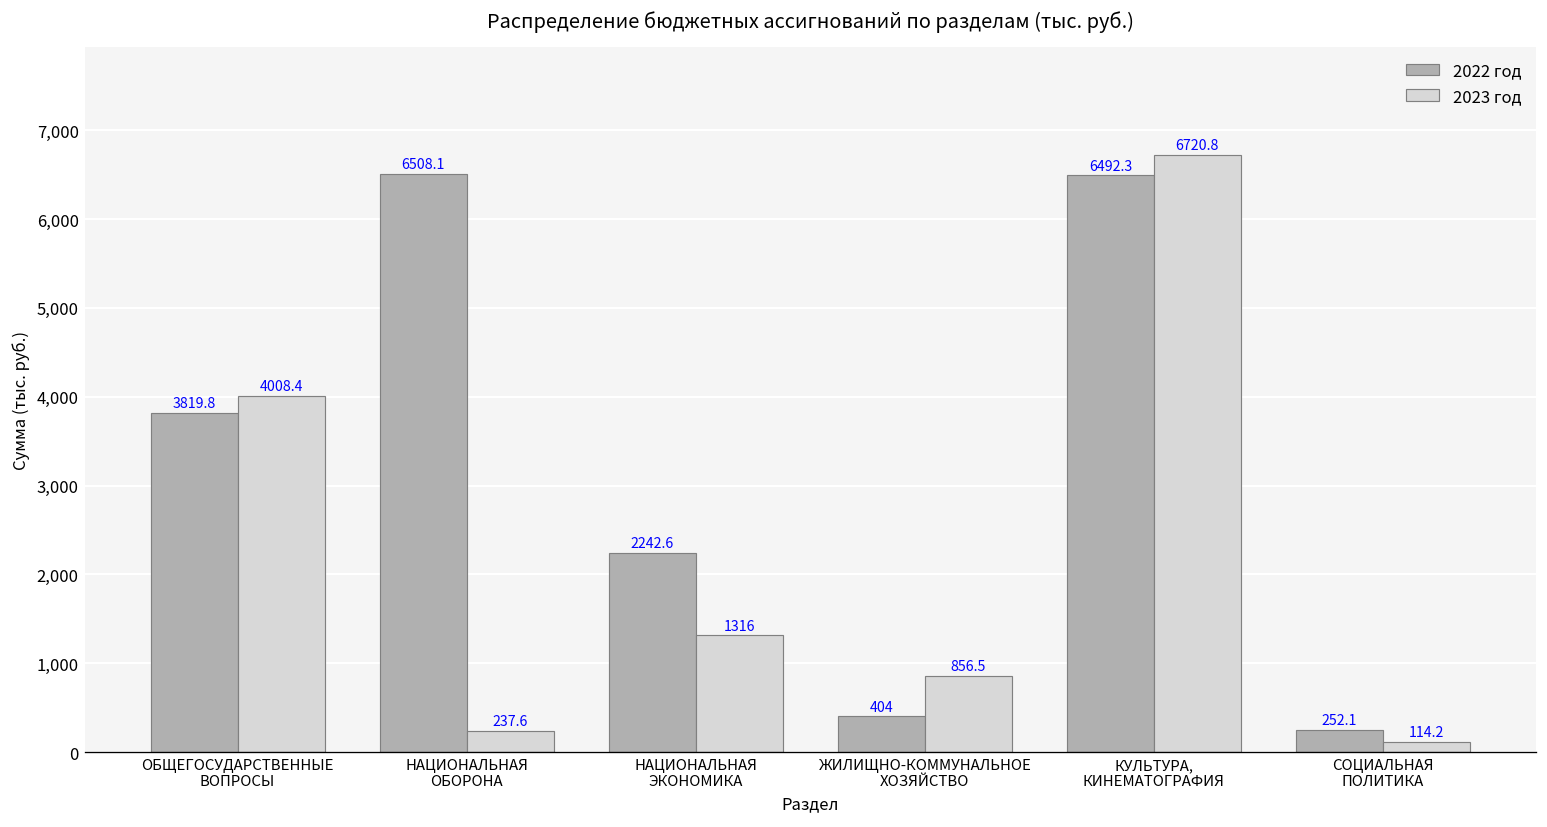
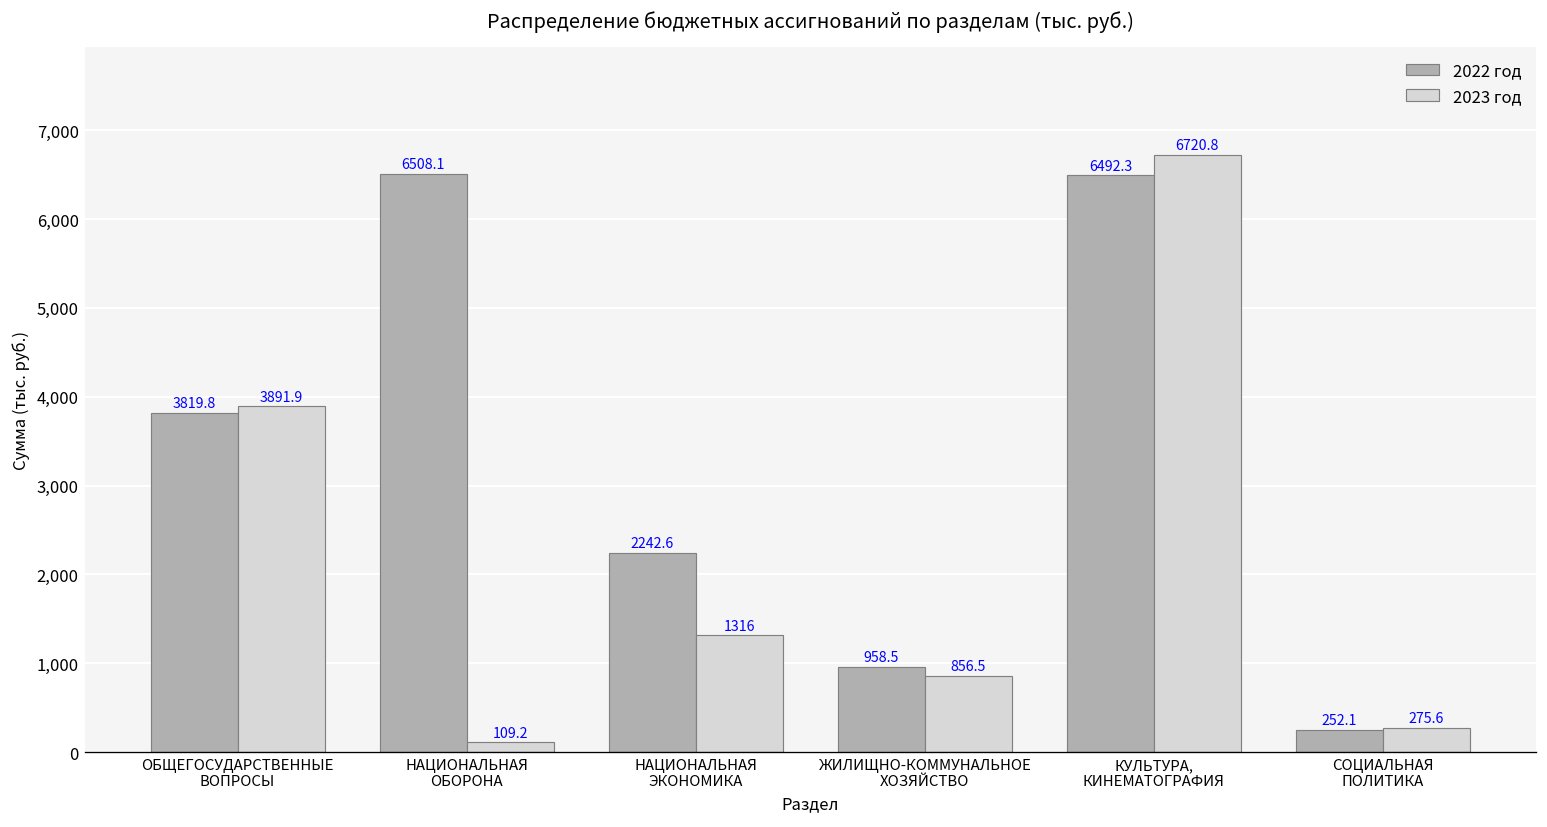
2023 год, ОБЩЕГОСУДАРСТВЕННЫЕ ВОПРОСЫ: 4008.4 -> 3891.9
2023 год, НАЦИОНАЛЬНАЯ ОБОРОНА: 237.6 -> 109.2
2022 год, ЖИЛИЩНО-КОММУНАЛЬНОЕ ХОЗЯЙСТВО: 404 -> 958.5
2023 год, СОЦИАЛЬНАЯ ПОЛИТИКА: 114.2 -> 275.6
